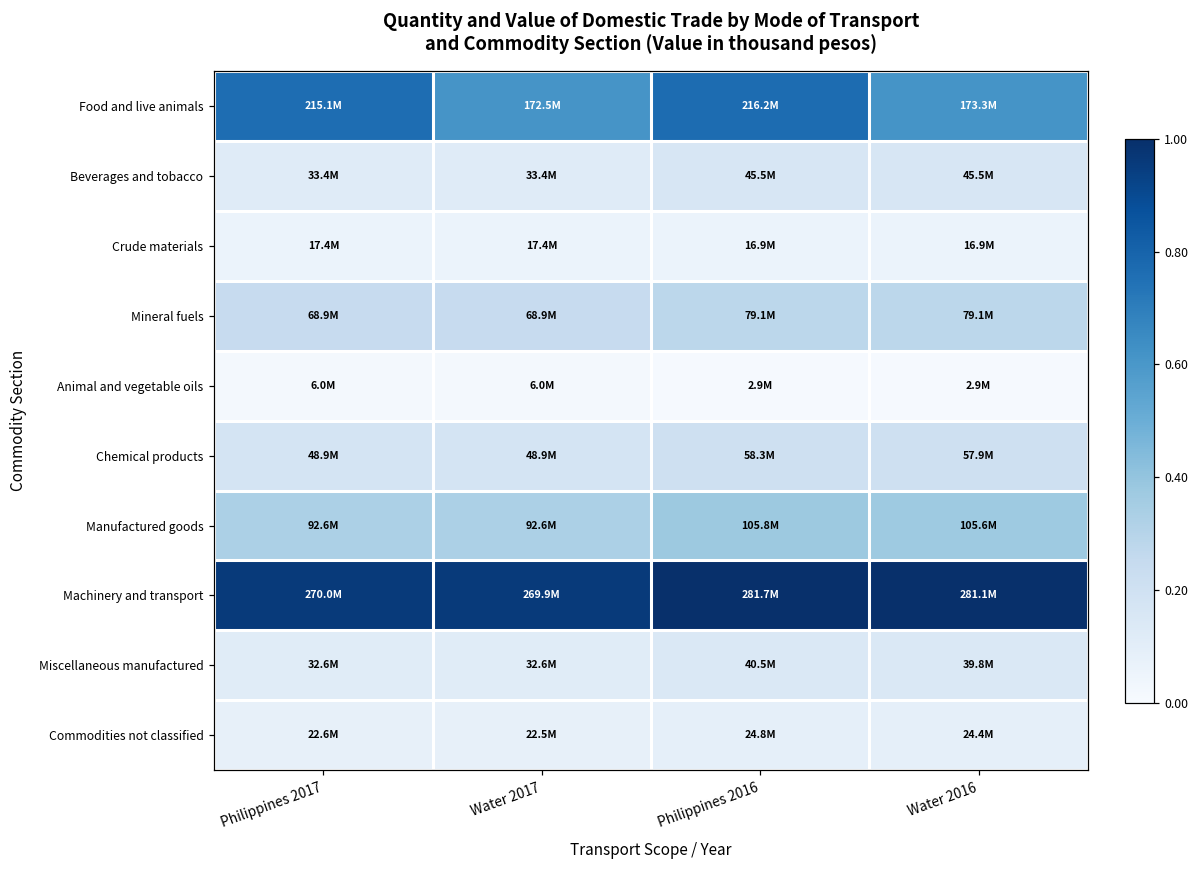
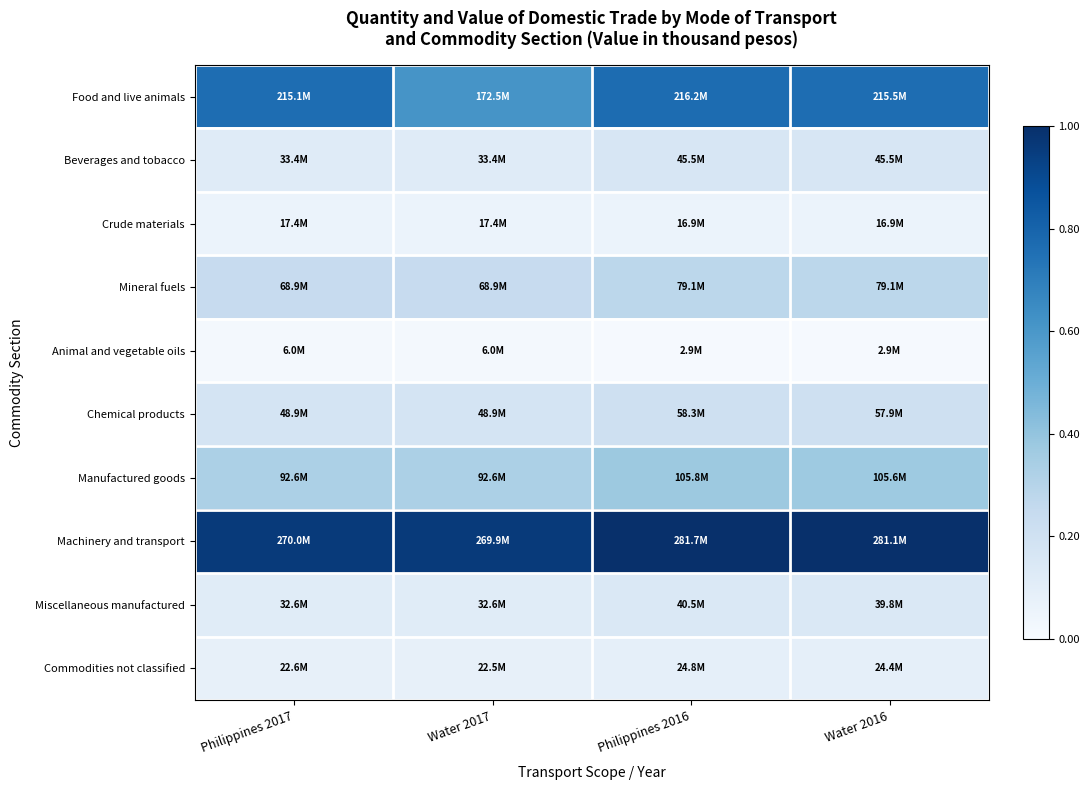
Food and live animals, Water 2016: 173.3M -> 215.5M
